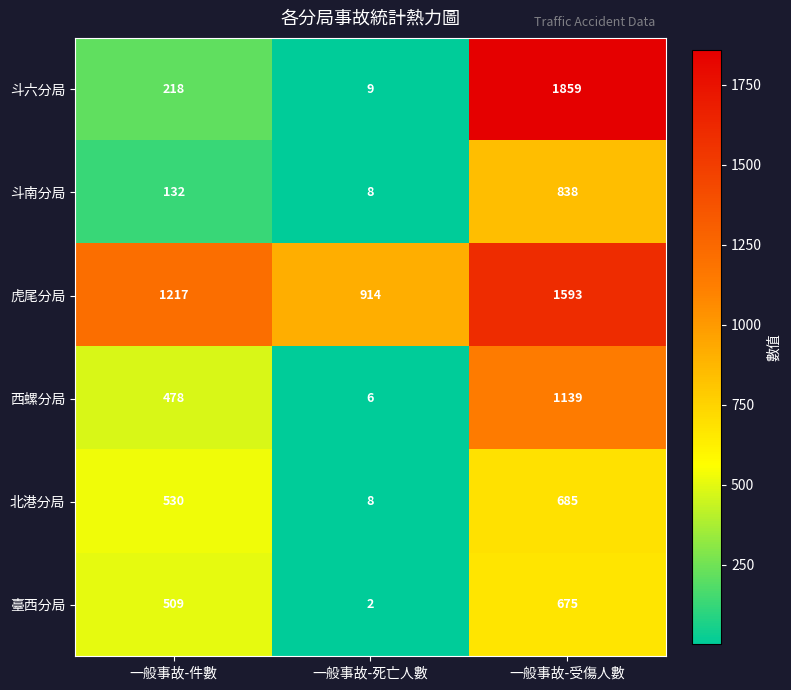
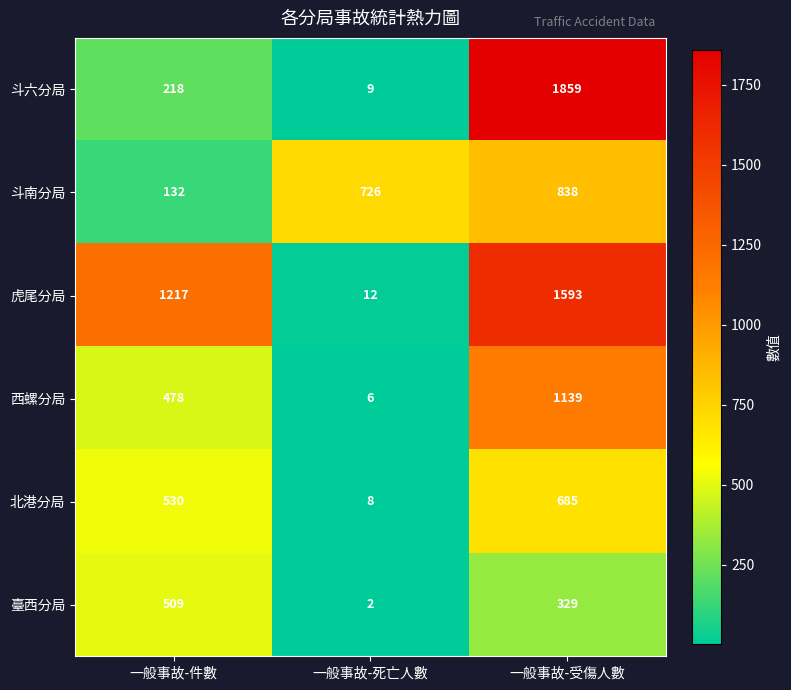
斗南分局, 一般事故-死亡人數: 8 -> 726
虎尾分局, 一般事故-死亡人數: 914 -> 12
臺西分局, 一般事故-受傷人數: 675 -> 329
